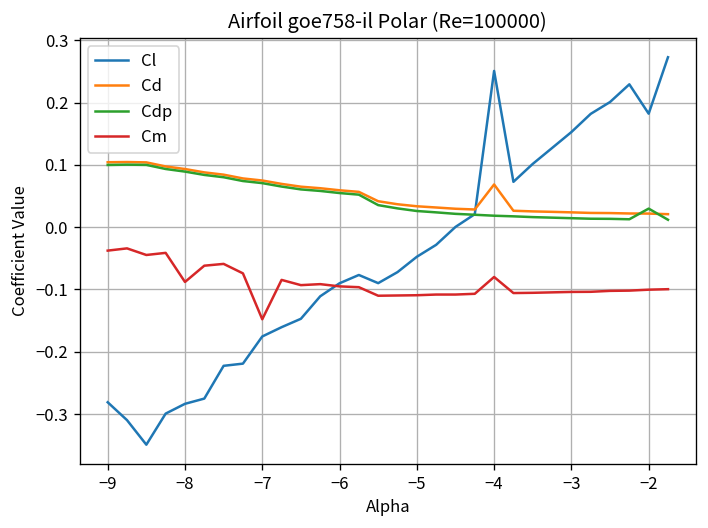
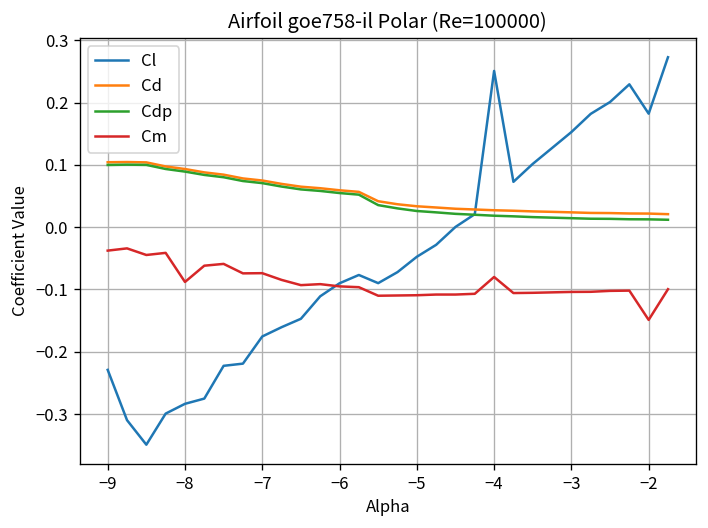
Cl, −9: -0.28 -> -0.23
Cm, −7: -0.15 -> -0.07
Cd, −4: 0.07 -> 0.03
Cdp, −2: 0.03 -> 0.01
Cm, −2: -0.10 -> -0.15
